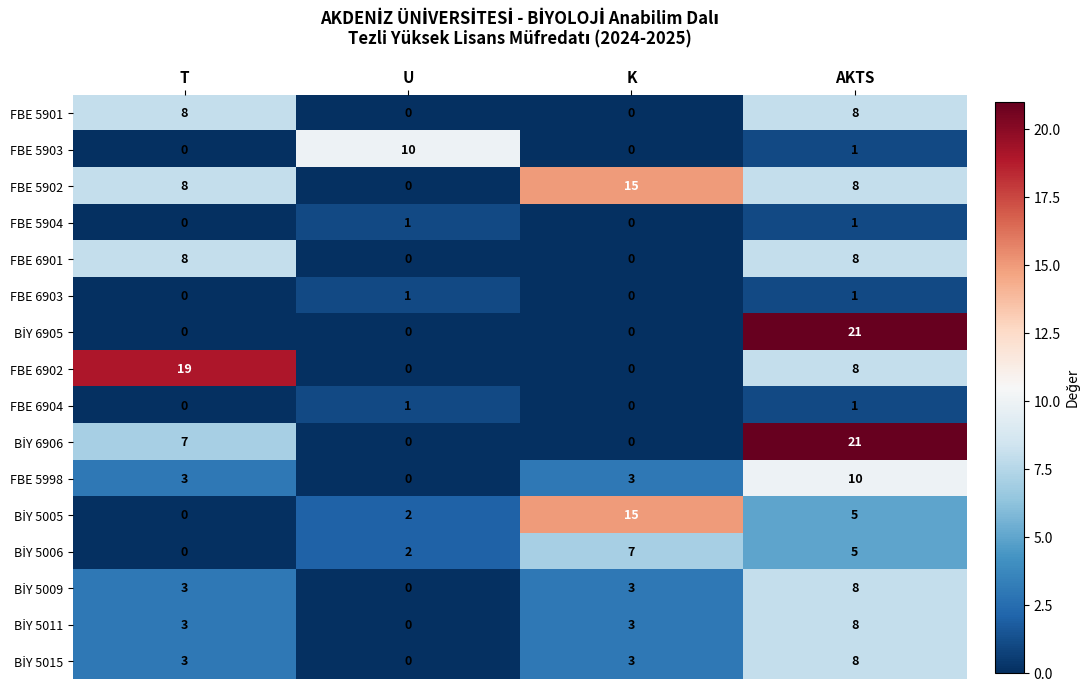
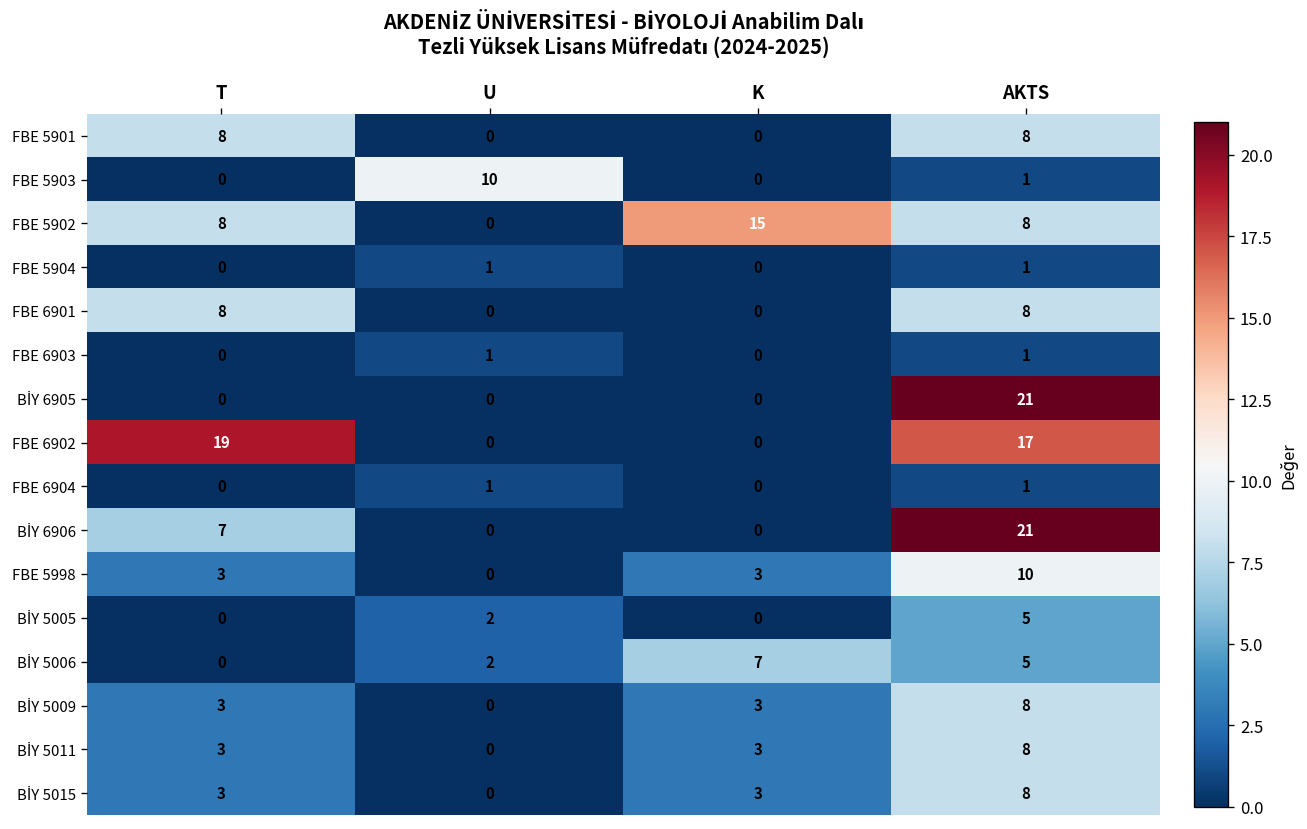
FBE 6902, AKTS: 8 -> 17
BİY 5005, K: 15 -> 0
